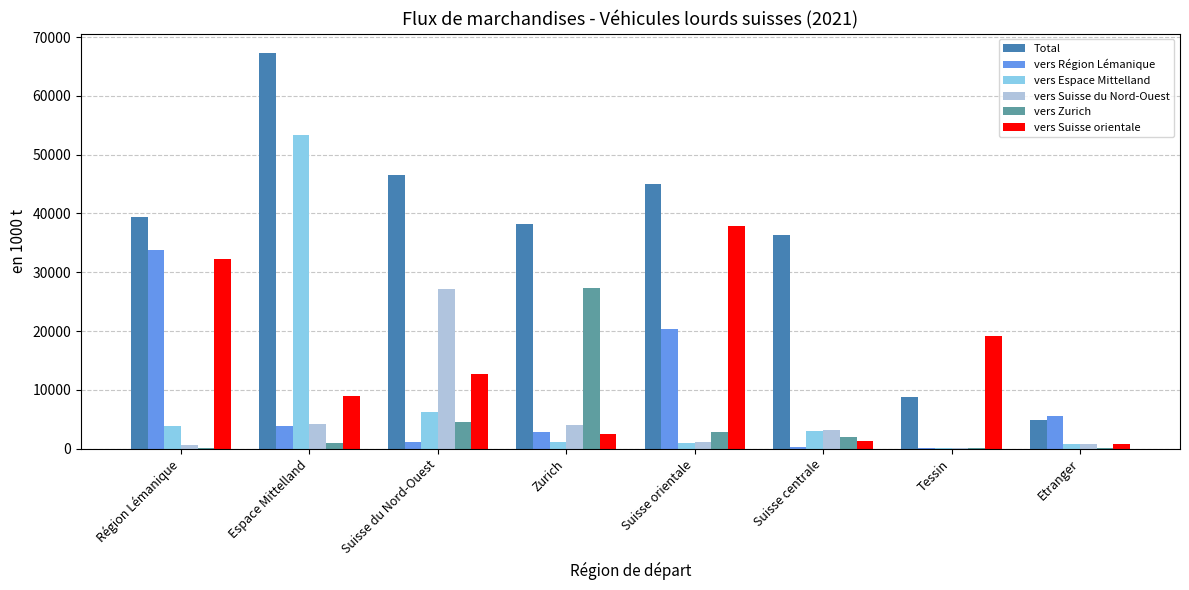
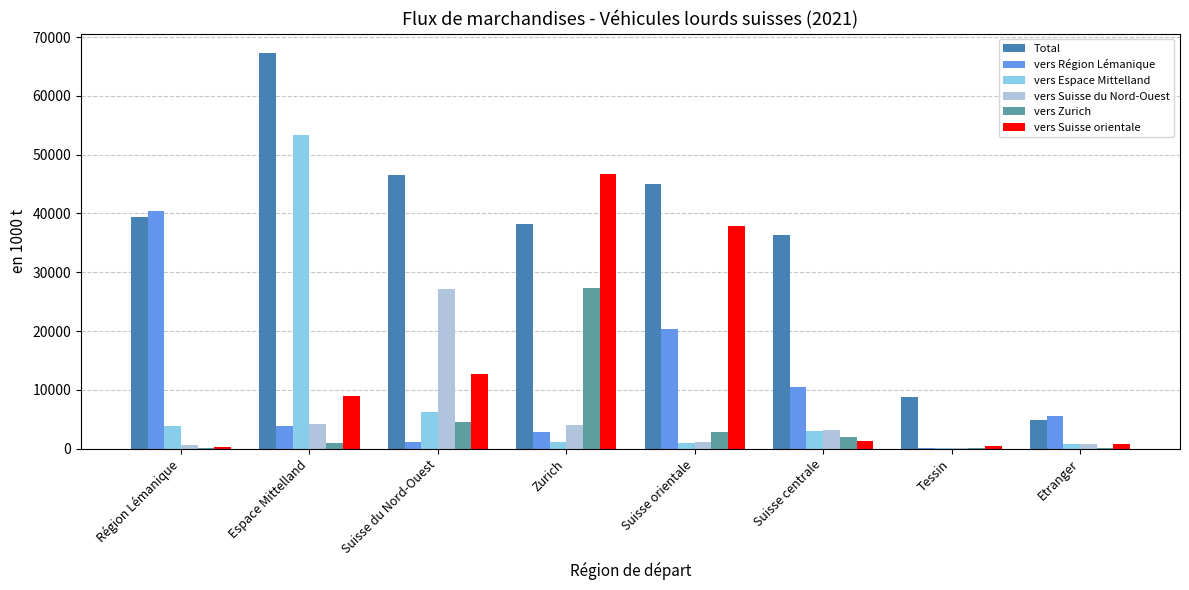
vers Région Lémanique, Région Lémanique: 34000 -> 40000
vers Suisse orientale, Région Lémanique: 32000 -> 0
vers Suisse orientale, Zurich: 3000 -> 47000
vers Région Lémanique, Suisse centrale: 0 -> 10000
vers Suisse orientale, Tessin: 19000 -> 0
